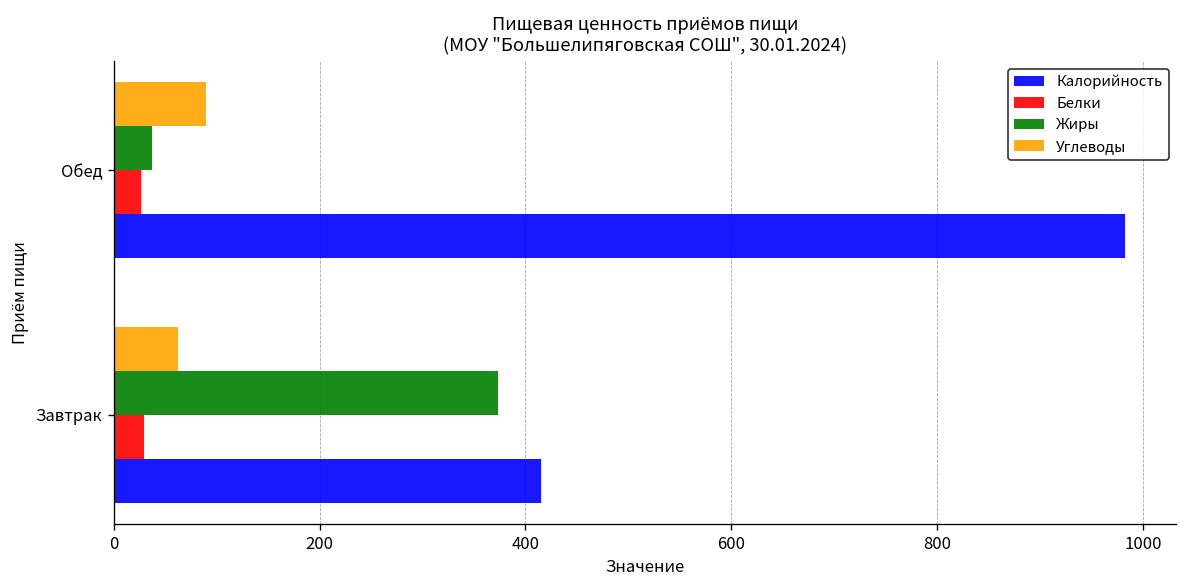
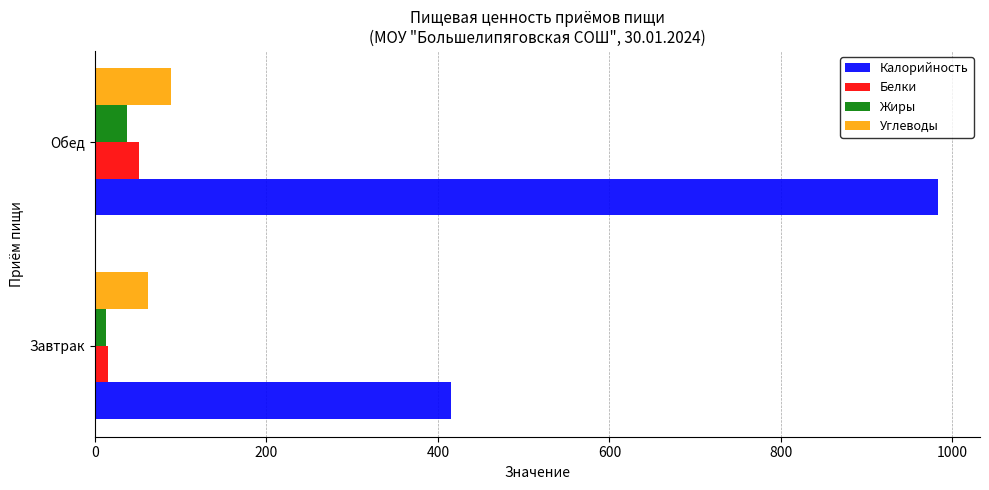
Белки, Обед: 30 -> 50
Жиры, Завтрак: 370 -> 10
Белки, Завтрак: 30 -> 20
